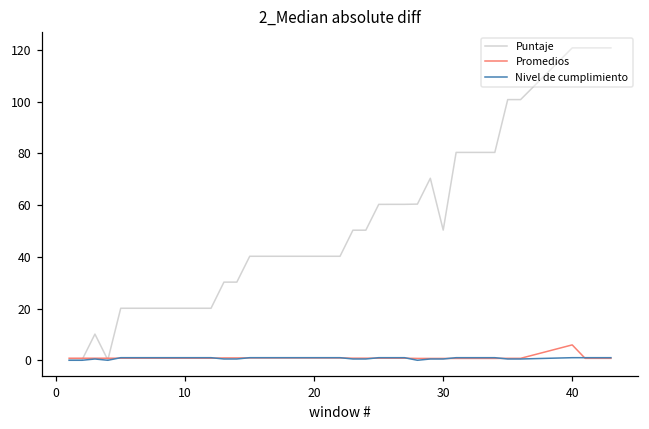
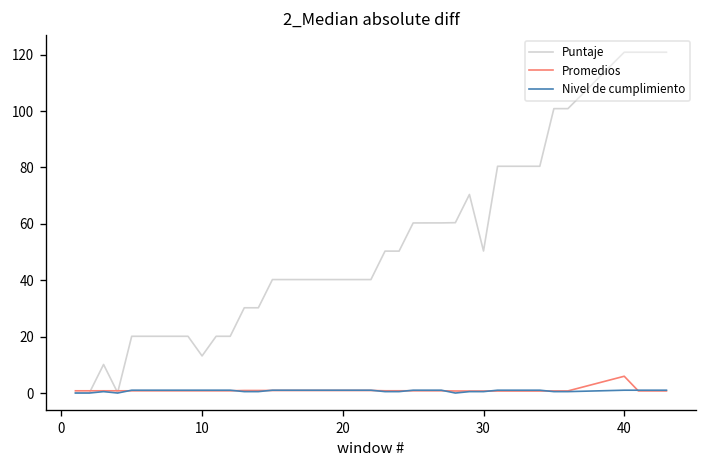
Puntaje, 10: 20 -> 13
